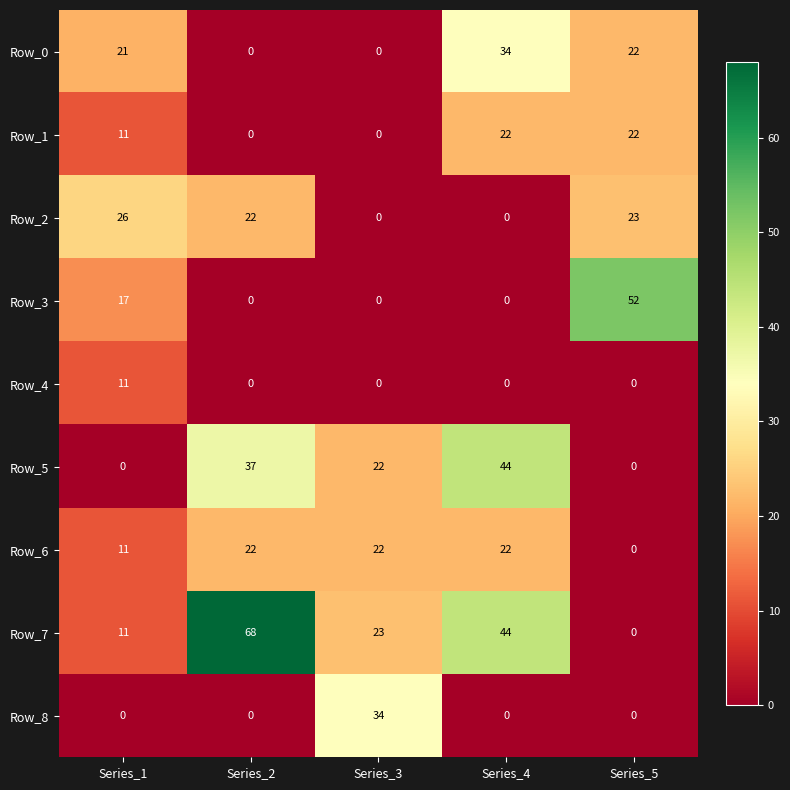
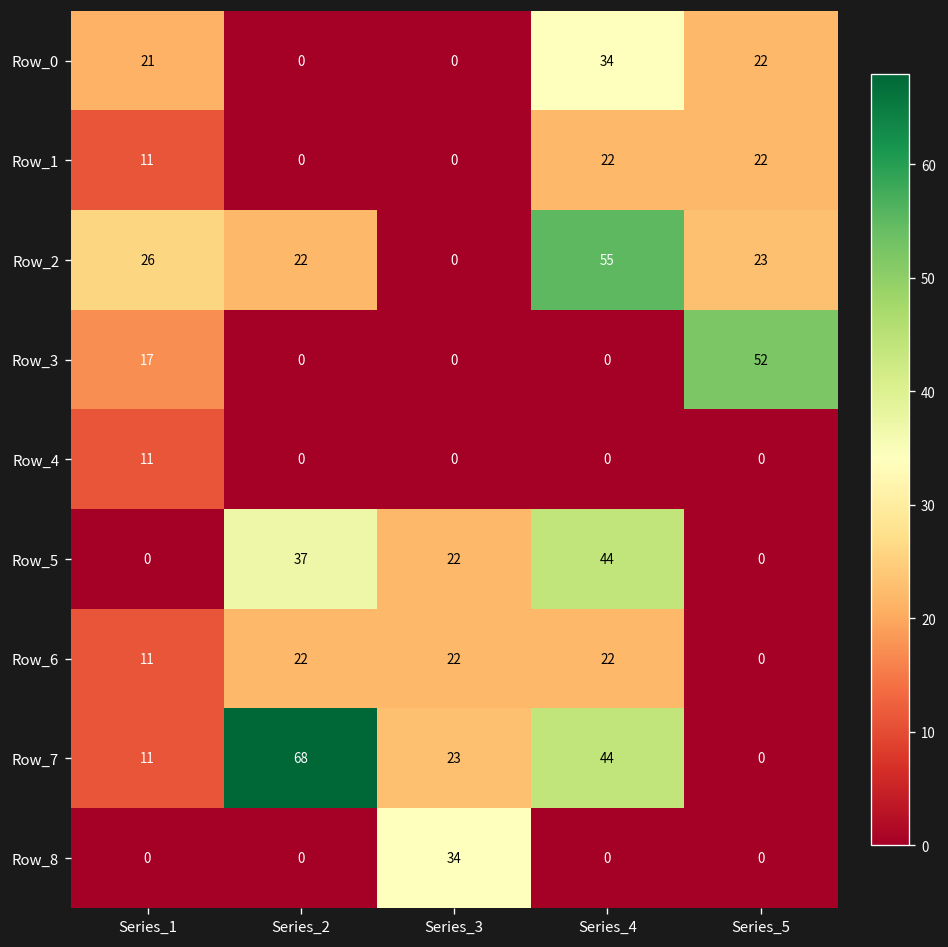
Row_2, Series_4: 0 -> 55
